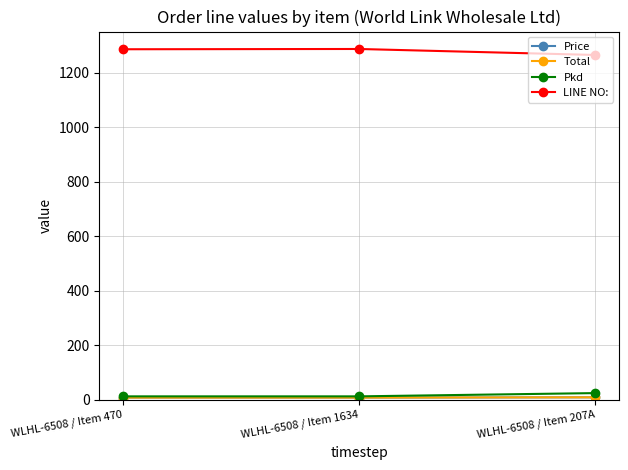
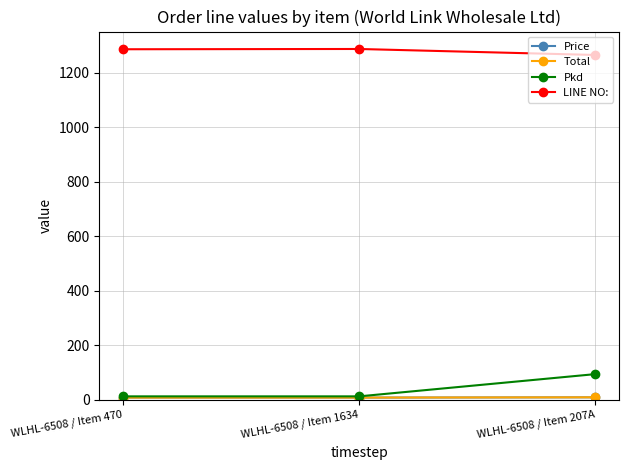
Pkd, WLHL-6508 / Item 207A: 20 -> 90
